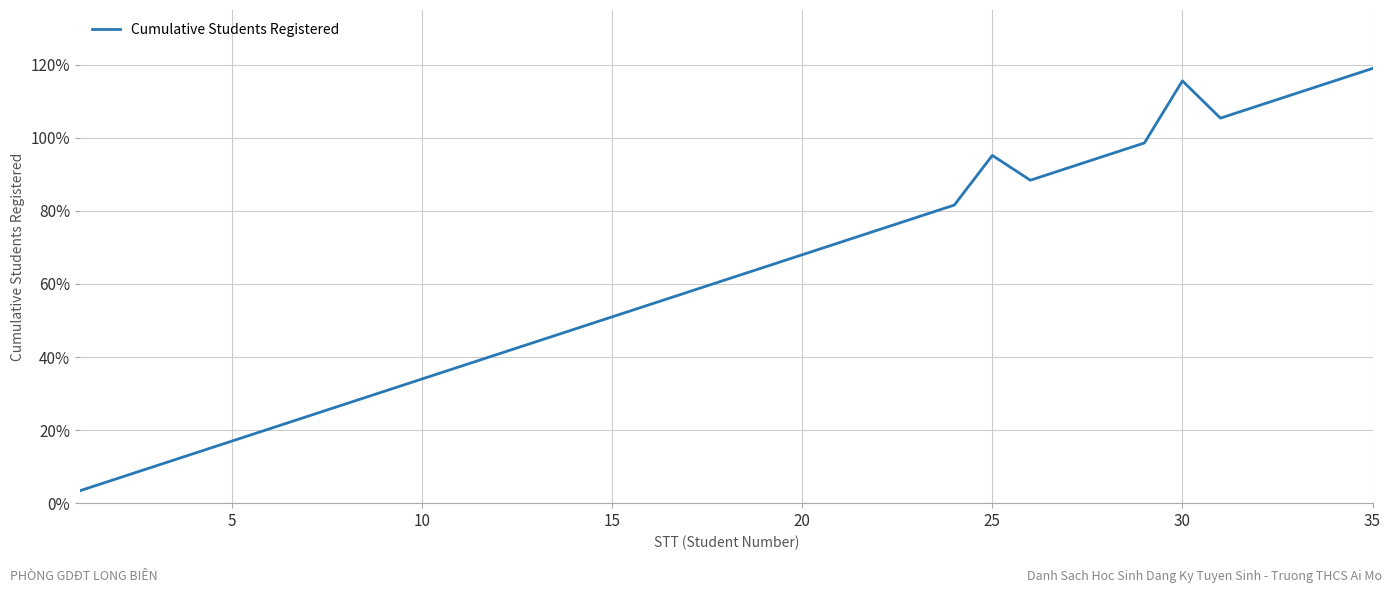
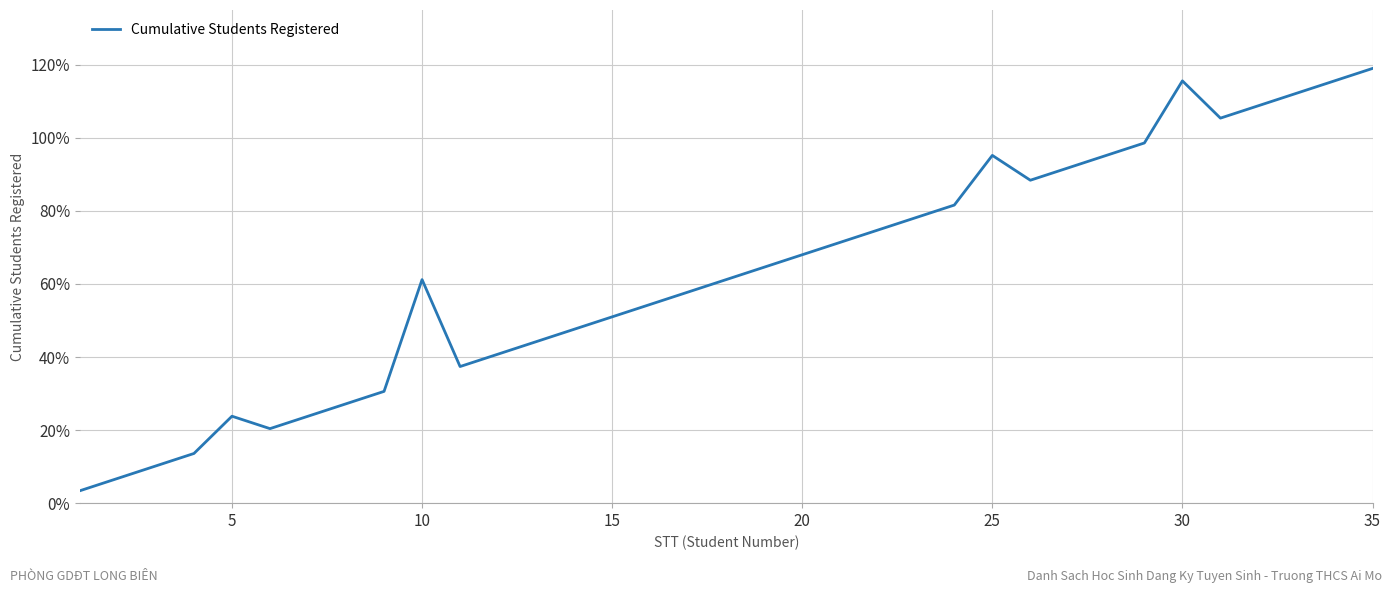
5: 17% -> 24%
10: 34% -> 61%
